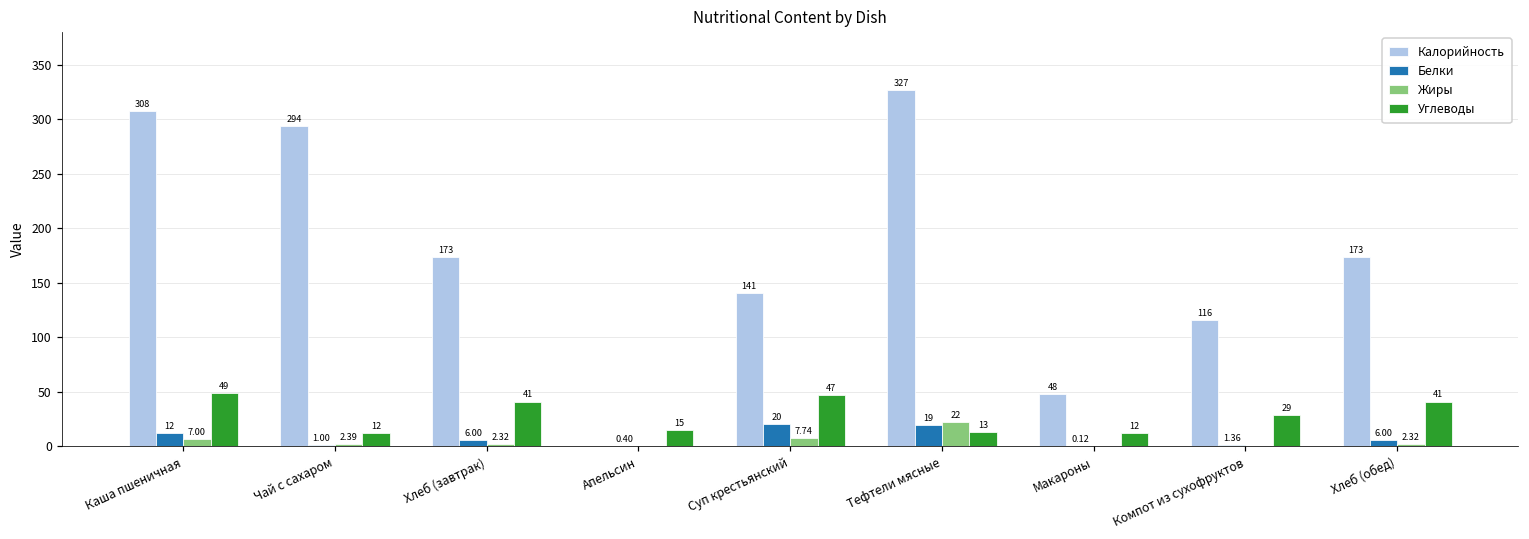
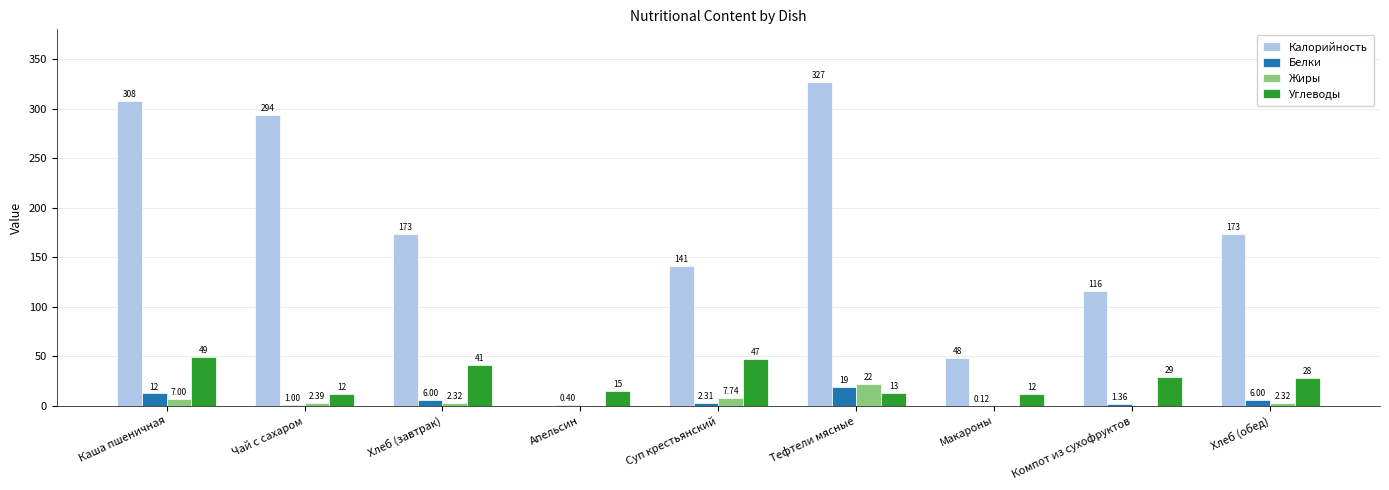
Белки, Суп крестьянский: 20 -> 2.31
Углеводы, Хлеб (обед): 41 -> 28
